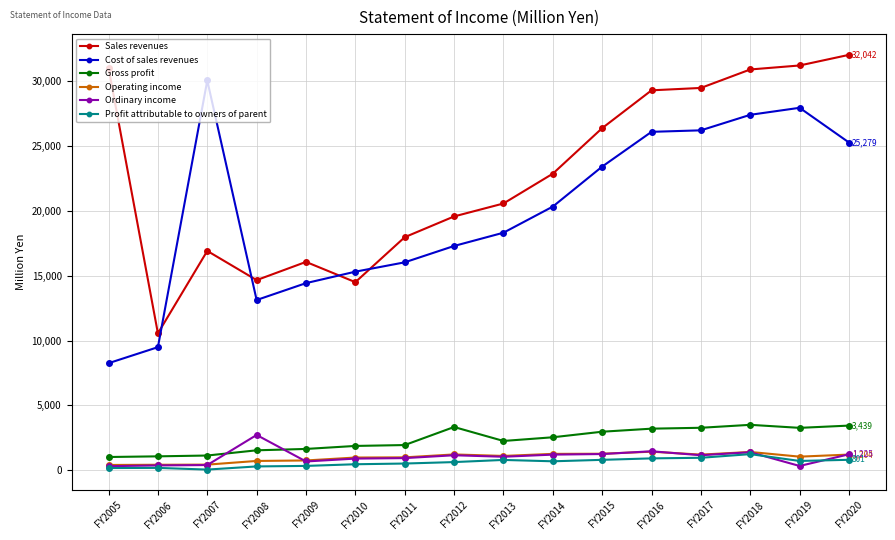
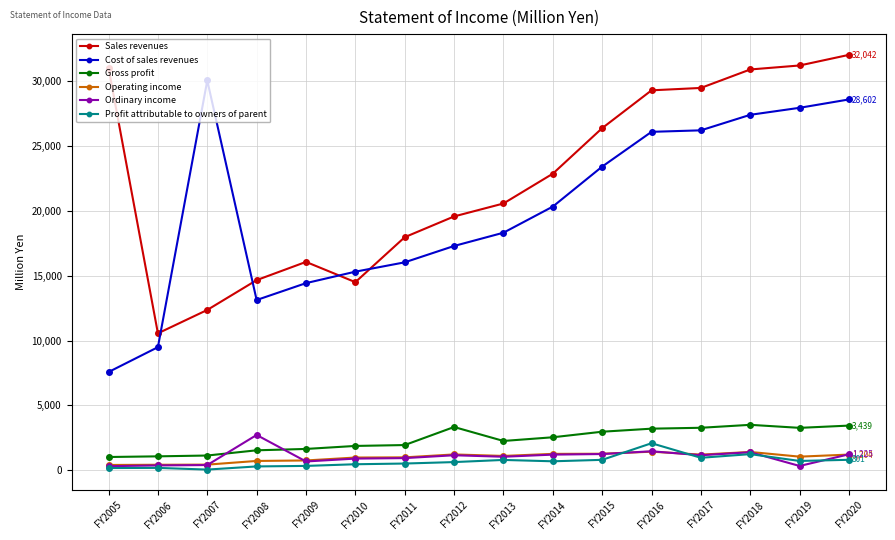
Cost of sales revenues, FY2005: 8,300 -> 7,600
Sales revenues, FY2007: 16,900 -> 12,400
Profit attributable to owners of parent, FY2016: 900 -> 2,100
Cost of sales revenues, FY2020: 25,279 -> 28,602
